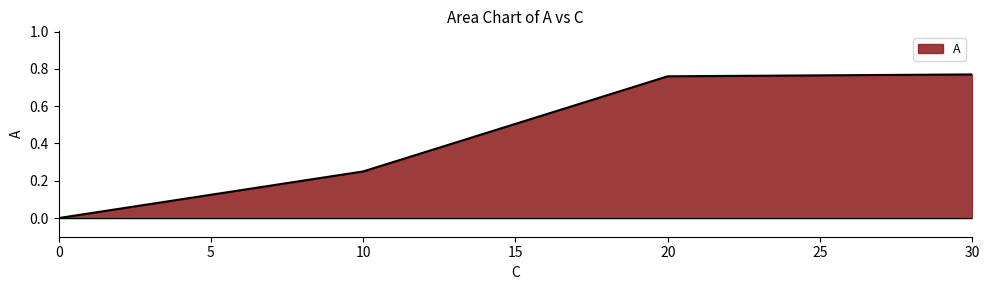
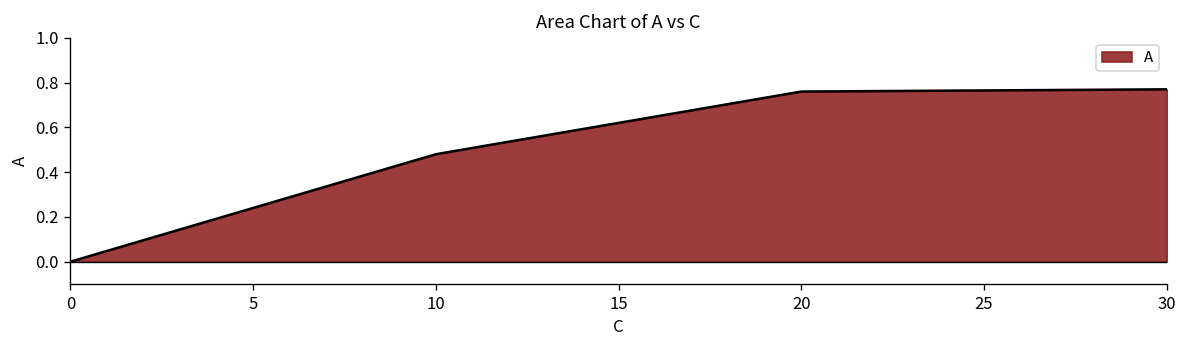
10: 0.25 -> 0.48
